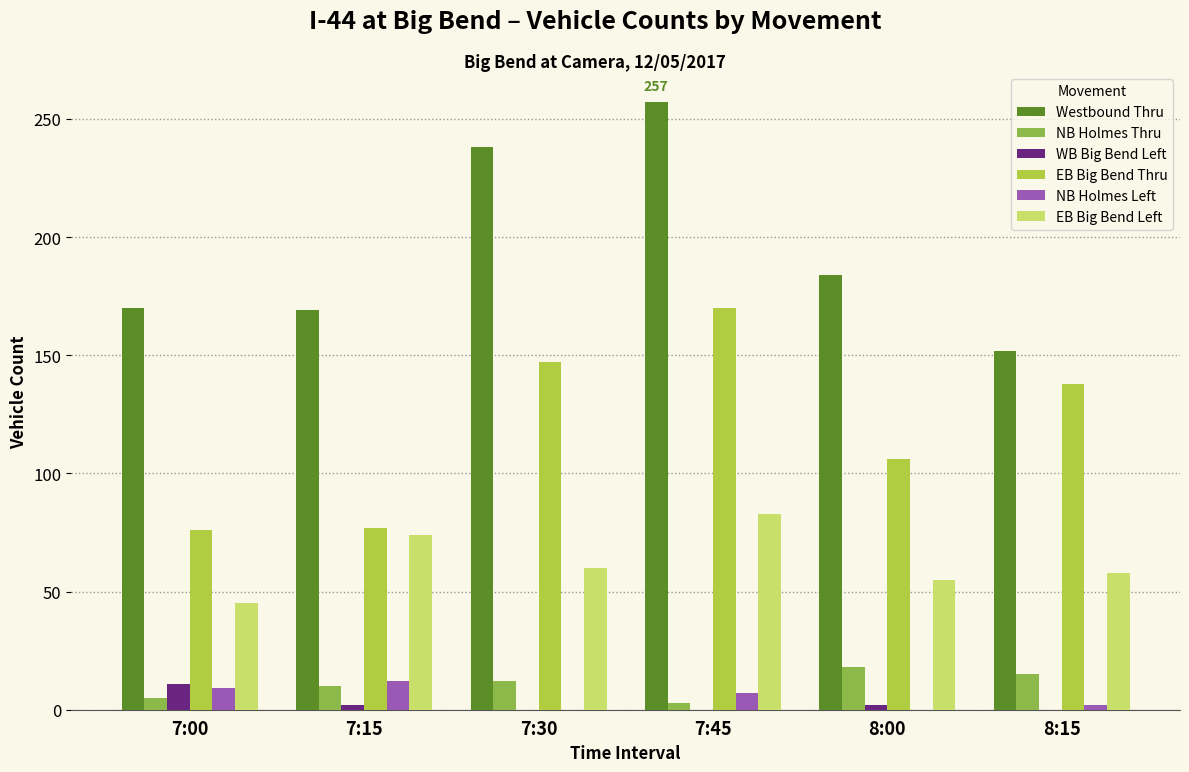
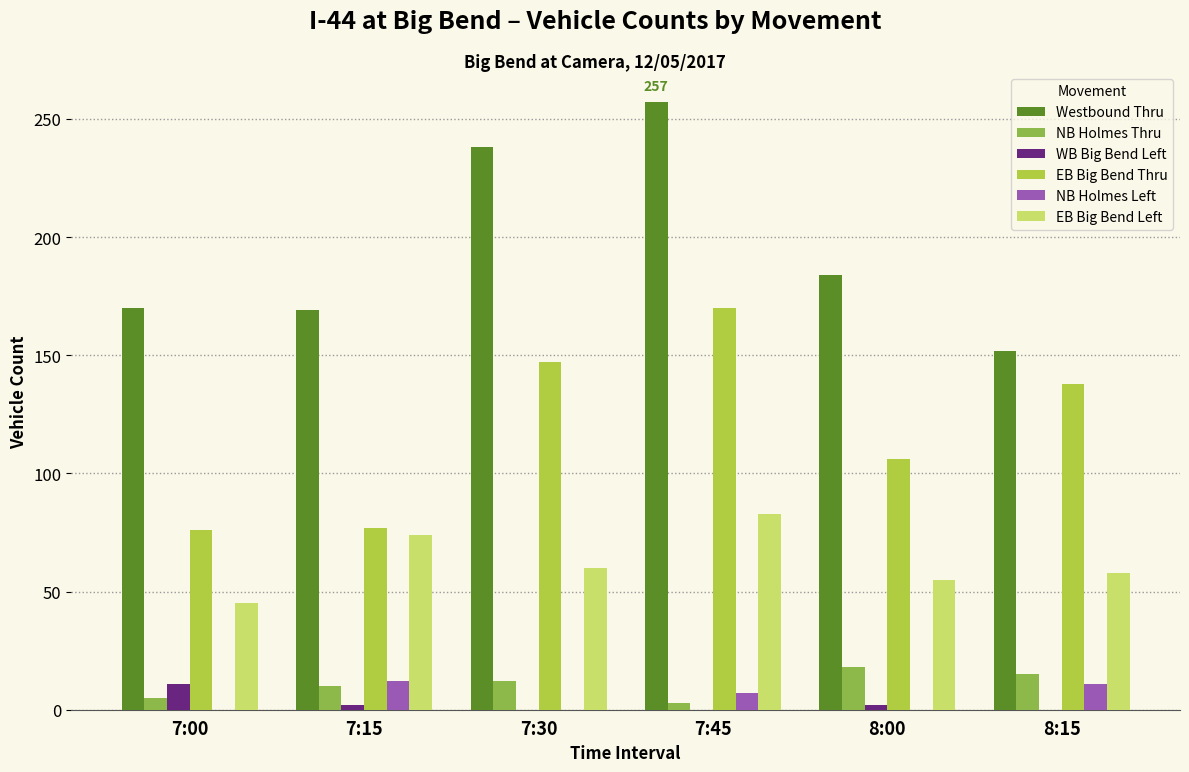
NB Holmes Left, 7:00: 9 -> 0
NB Holmes Left, 8:15: 2 -> 11
